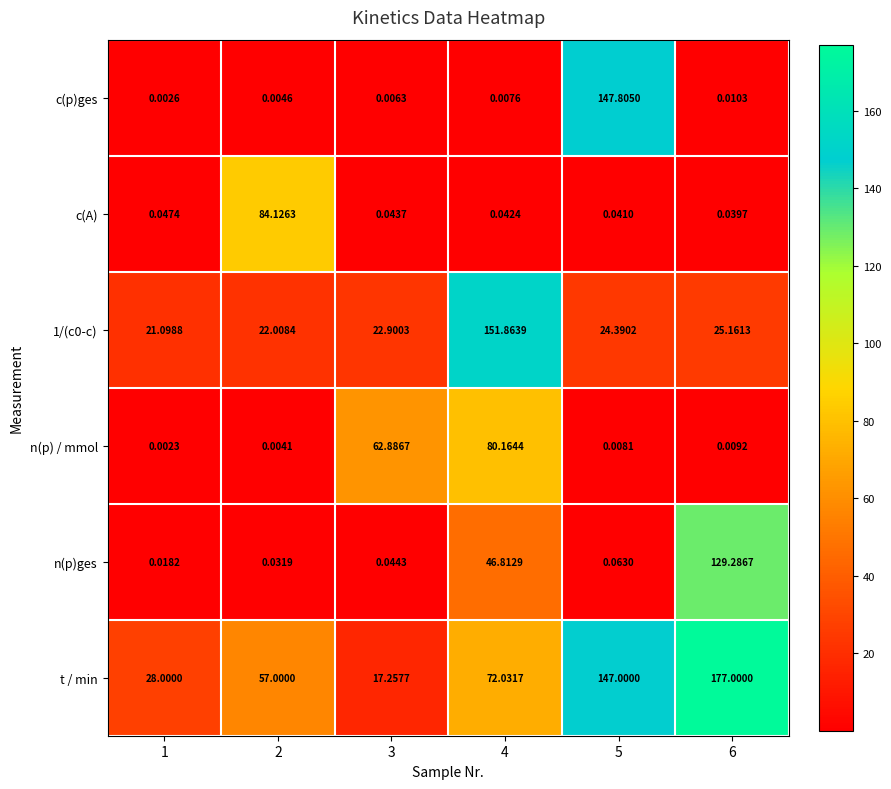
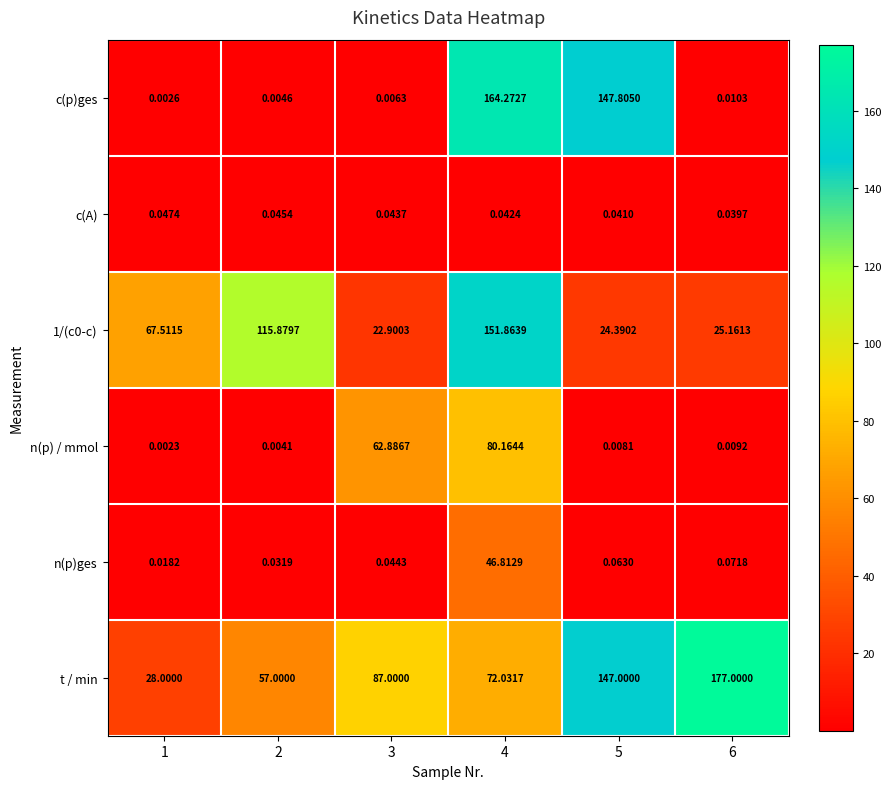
c(p)ges, 4: 0.0076 -> 164.2727
c(A), 2: 84.1263 -> 0.0454
1/(c0-c), 1: 21.0988 -> 67.5115
1/(c0-c), 2: 22.0084 -> 115.8797
n(p)ges, 6: 129.2867 -> 0.0718
t / min, 3: 17.2577 -> 87.0000
